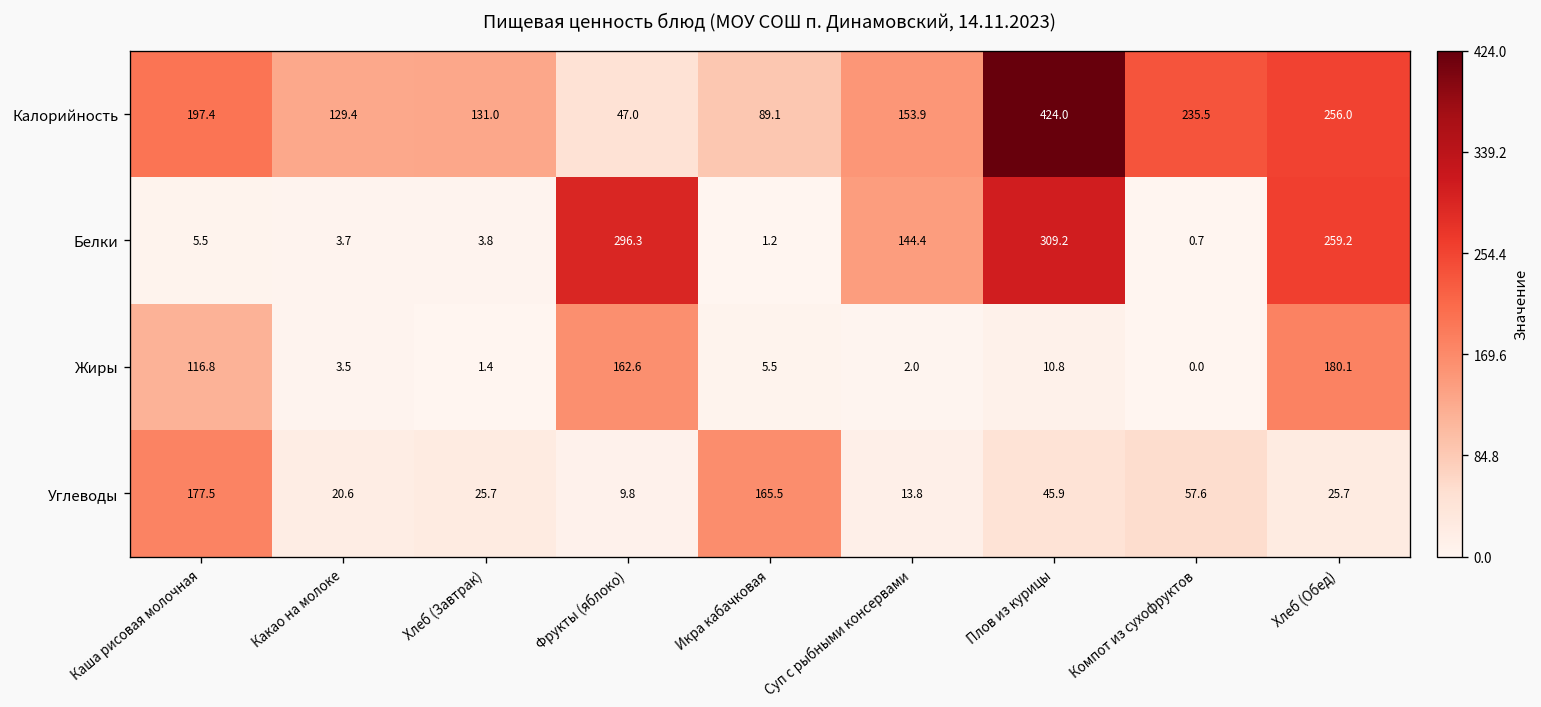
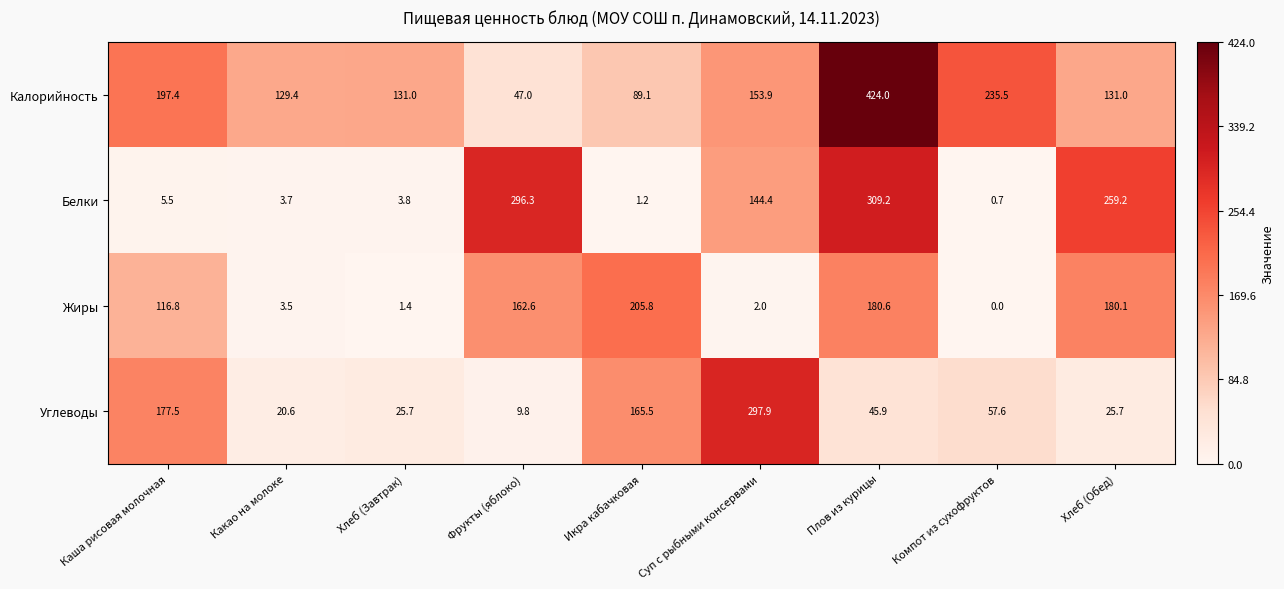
Калорийность, Хлеб (Обед): 256.0 -> 131.0
Жиры, Икра кабачковая: 5.5 -> 205.8
Жиры, Плов из курицы: 10.8 -> 180.6
Углеводы, Суп с рыбными консервами: 13.8 -> 297.9
